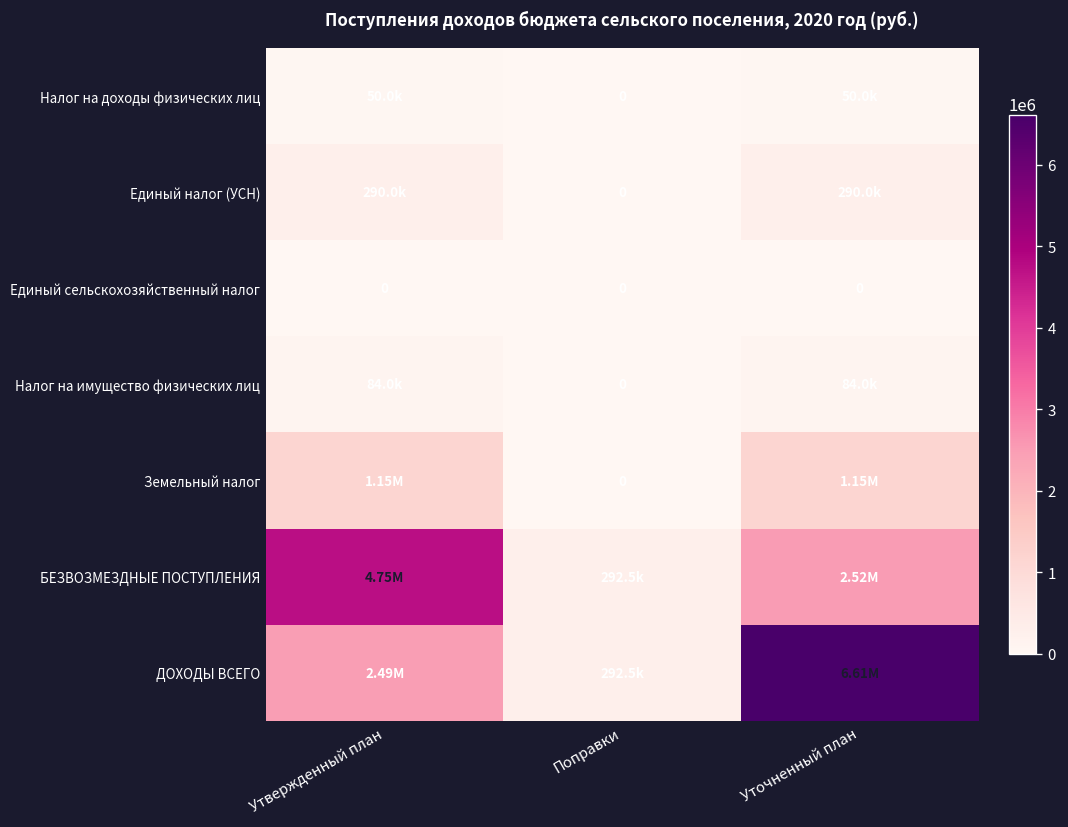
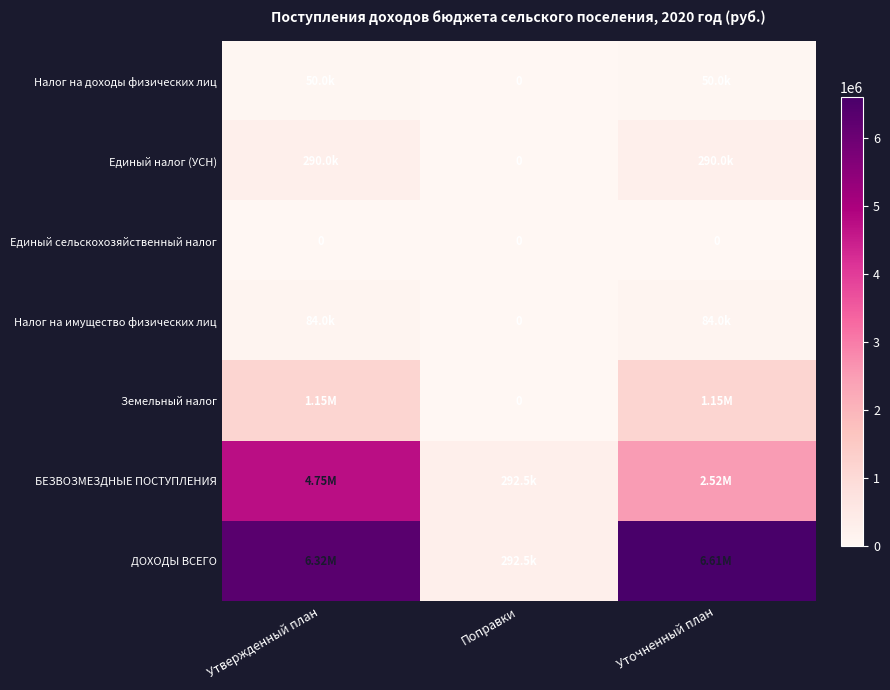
ДОХОДЫ ВСЕГО, Утвержденный план: 2.49M -> 6.32M
